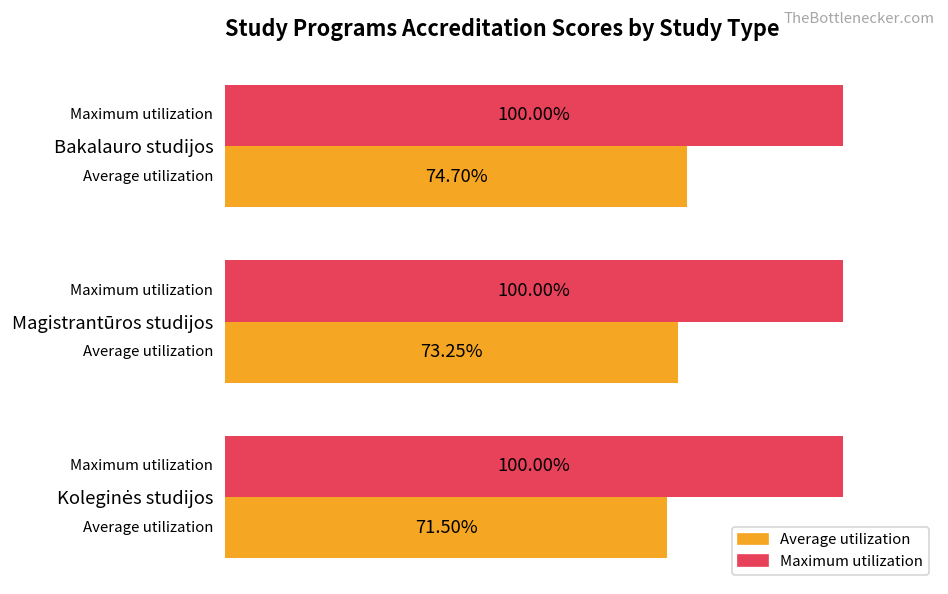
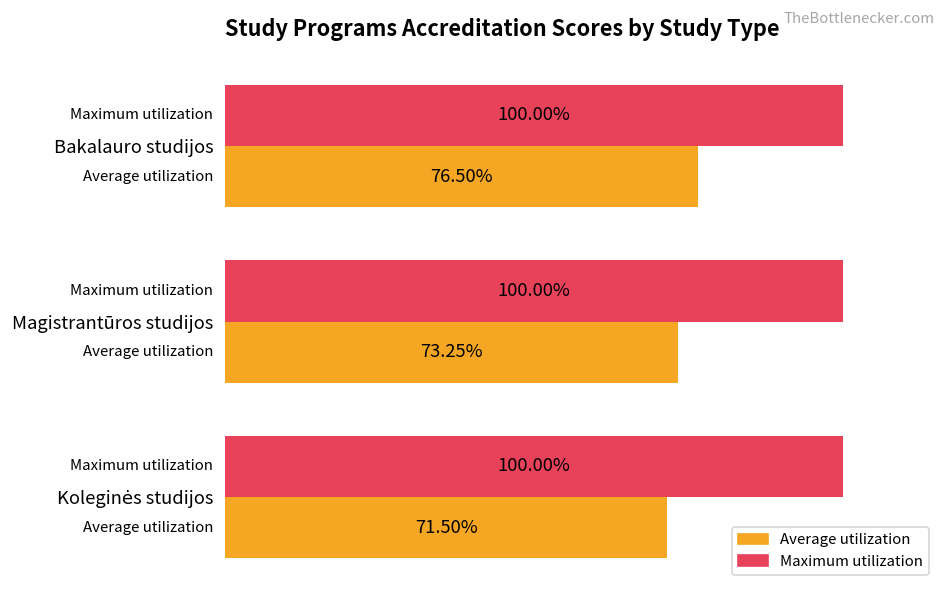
Average utilization, Bakalauro studijos: 74.70% -> 76.50%
